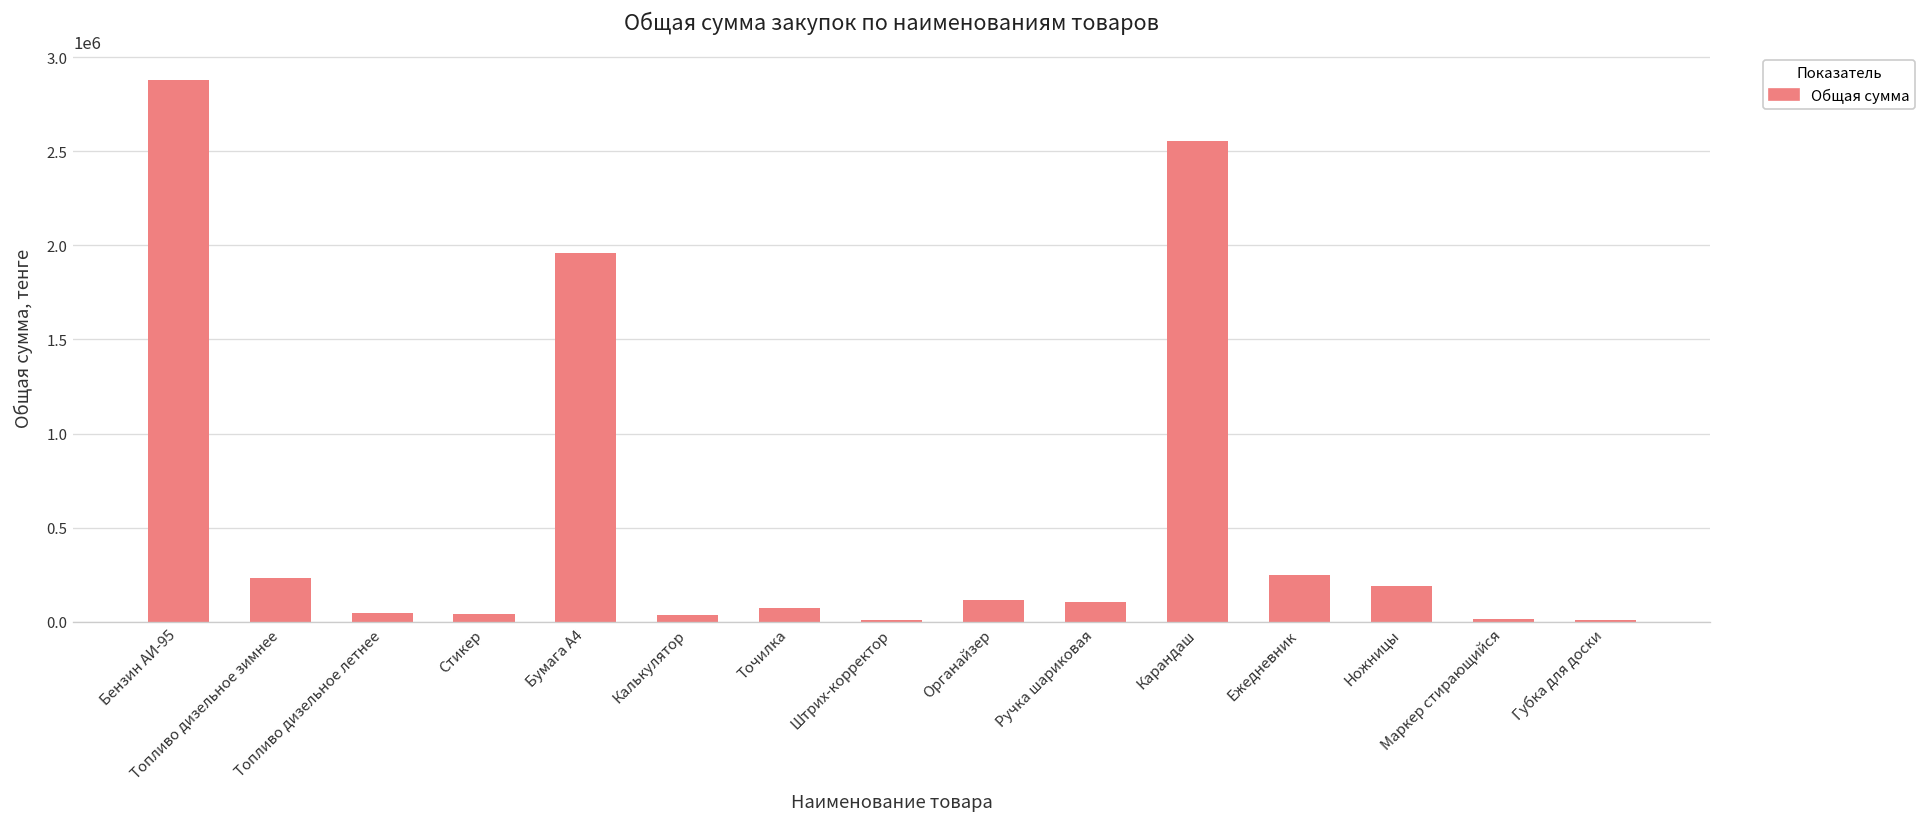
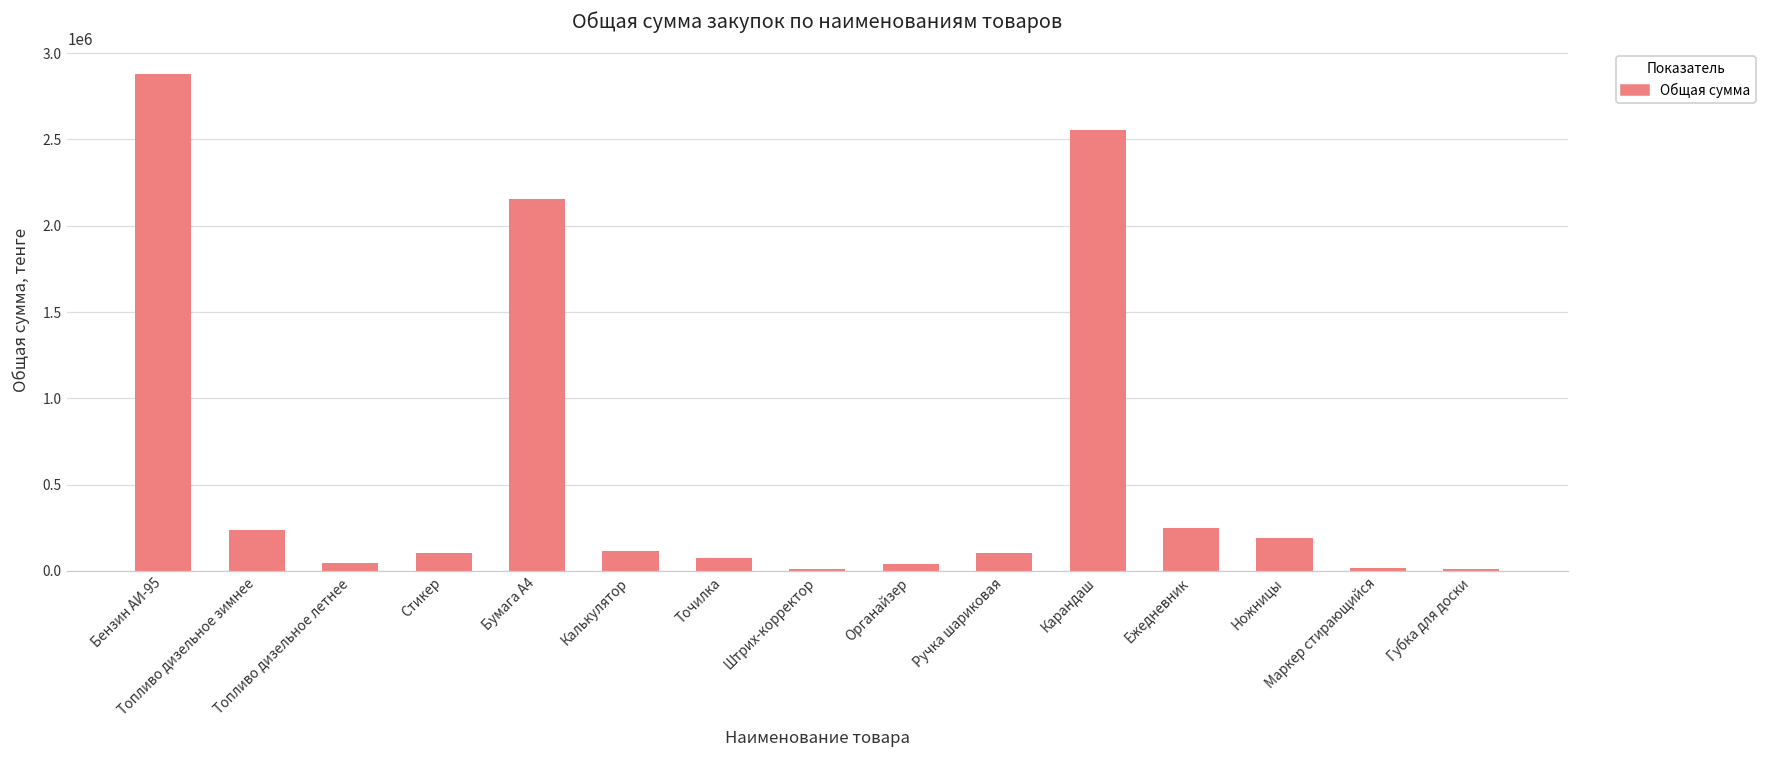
Стикер: 40000 -> 110000
Бумага А4: 1960000 -> 2150000
Калькулятор: 40000 -> 120000
Органайзер: 110000 -> 40000
